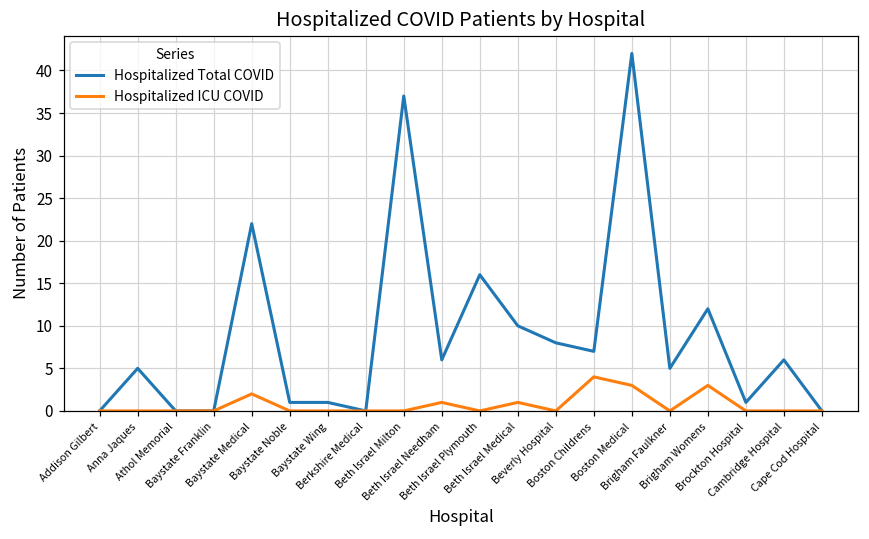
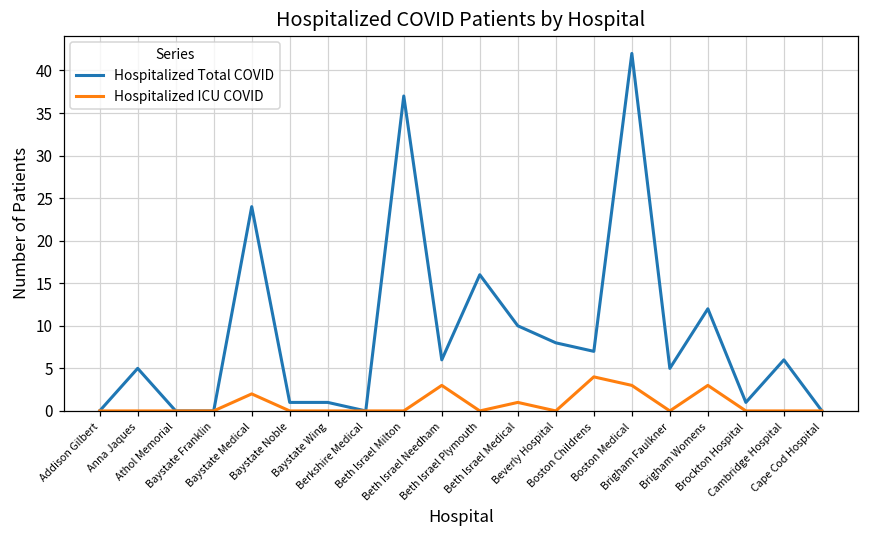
Hospitalized Total COVID, Baystate Medical: 22 -> 24
Hospitalized ICU COVID, Beth Israel Needham: 1 -> 3
